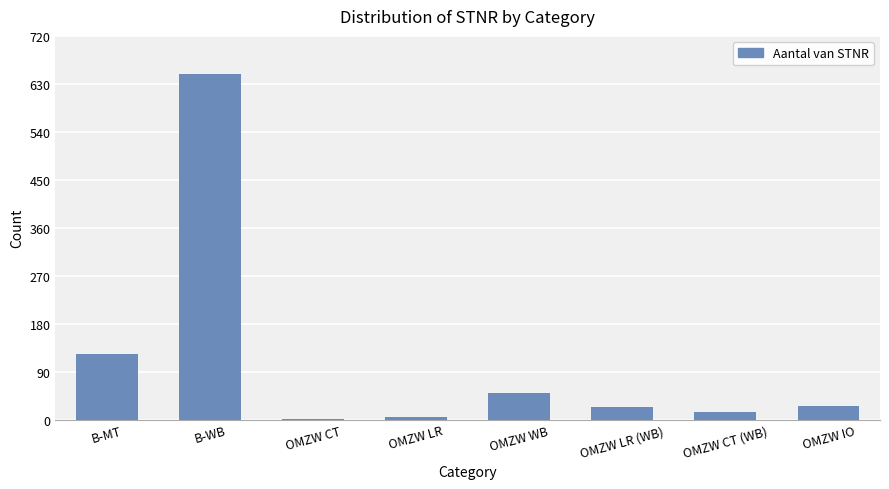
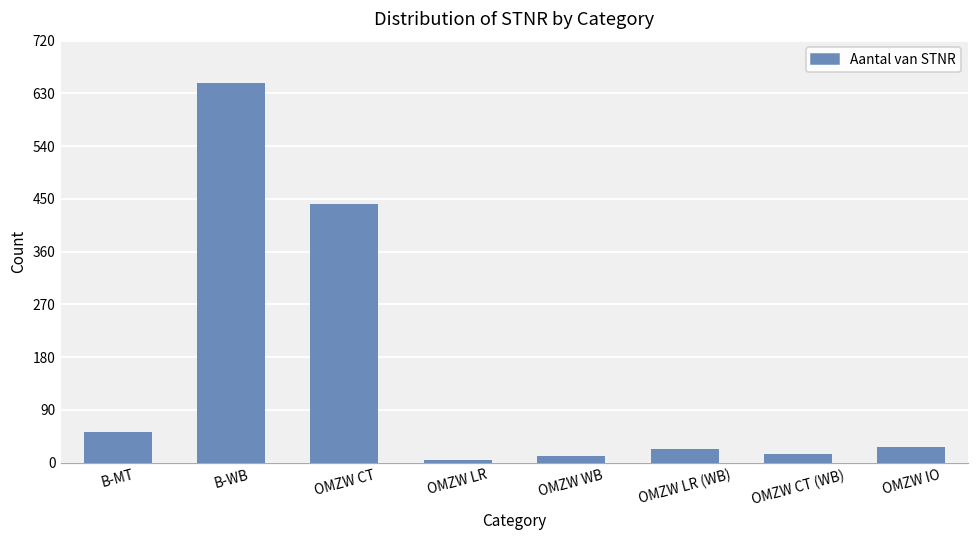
B-MT: 120 -> 50
OMZW CT: 0 -> 440
OMZW WB: 50 -> 10
